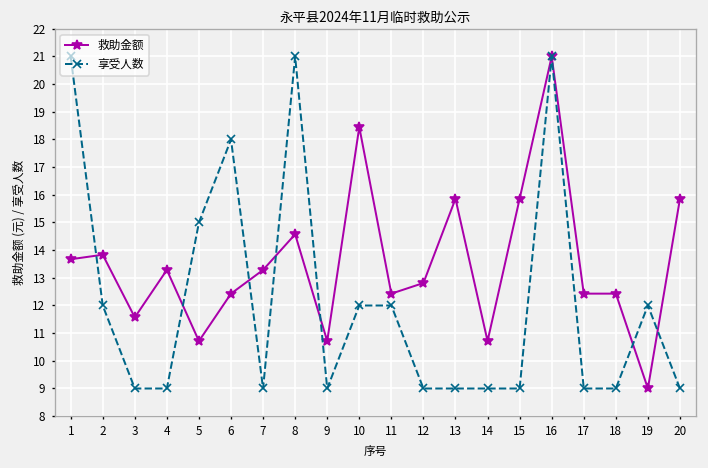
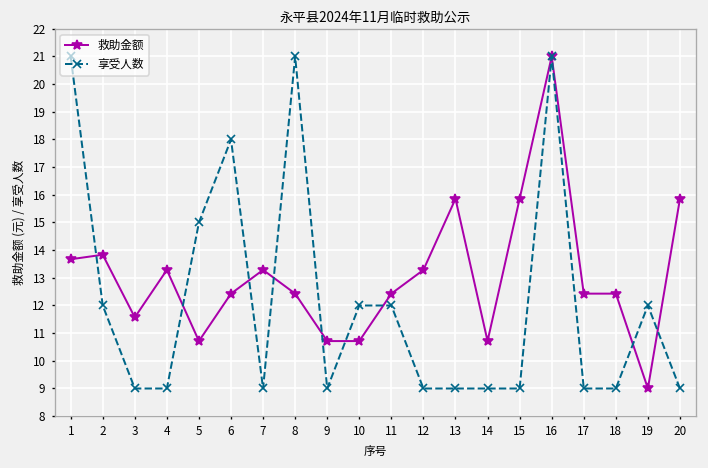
救助金额, 8: 14.6 -> 12.4
救助金额, 10: 18.4 -> 10.7
救助金额, 12: 12.8 -> 13.3
